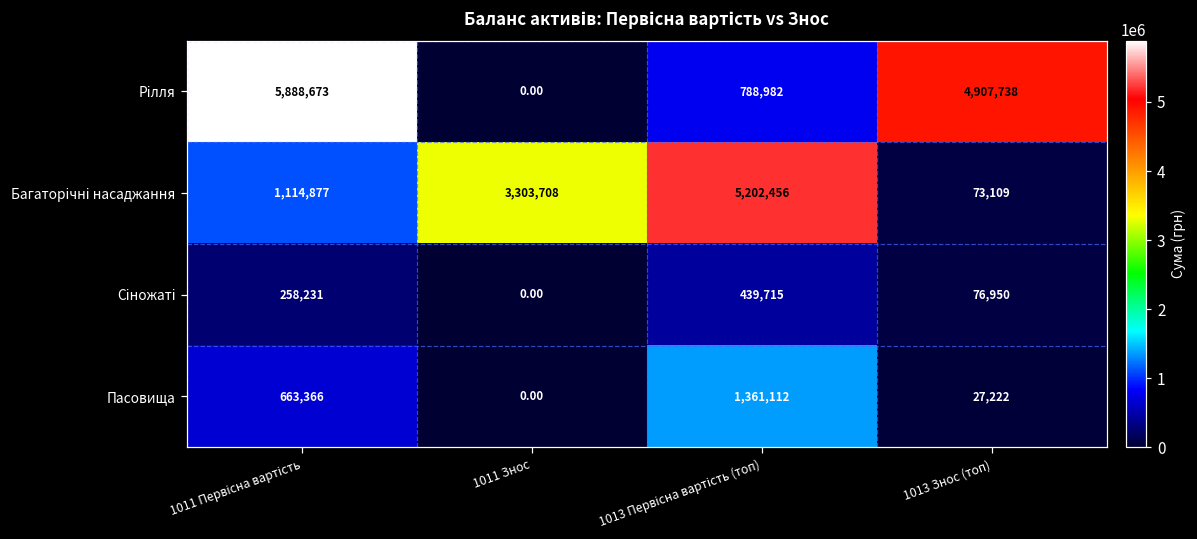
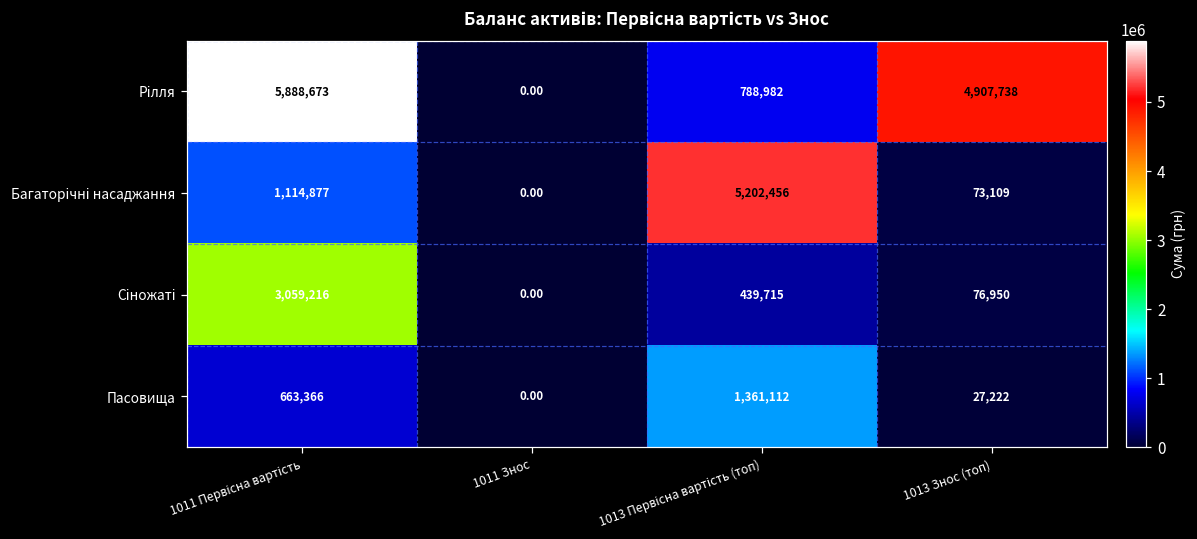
Багаторічні насаджання, 1011 Знос: 3,303,708 -> 0.00
Сіножаті, 1011 Первісна вартість: 258,231 -> 3,059,216
